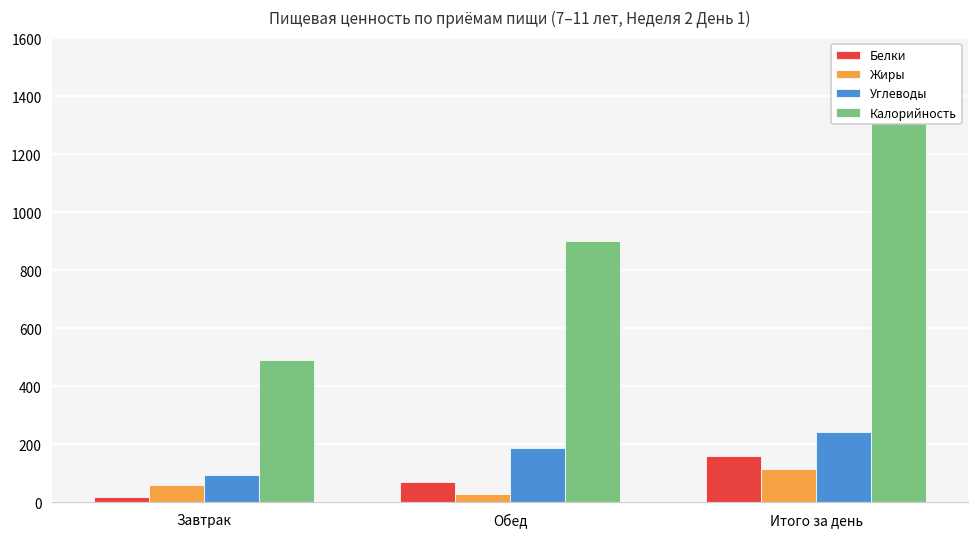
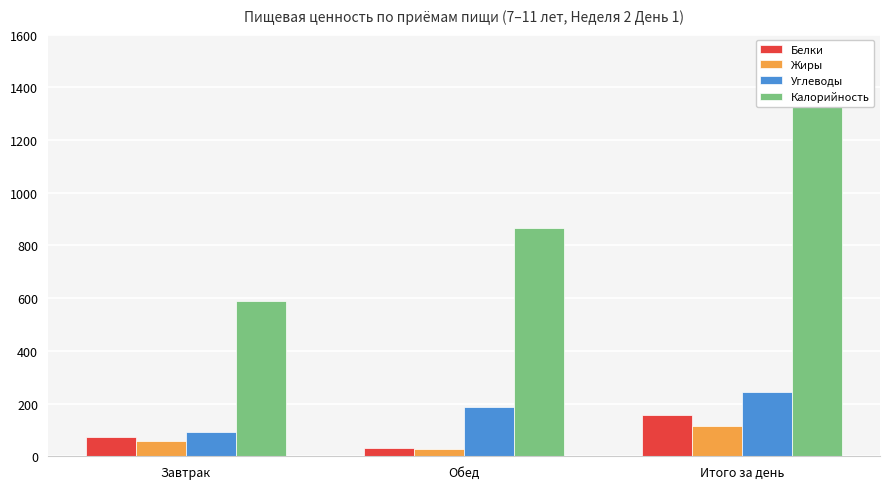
Белки, Завтрак: 20 -> 70
Калорийность, Завтрак: 490 -> 590
Белки, Обед: 70 -> 30
Калорийность, Обед: 900 -> 870
